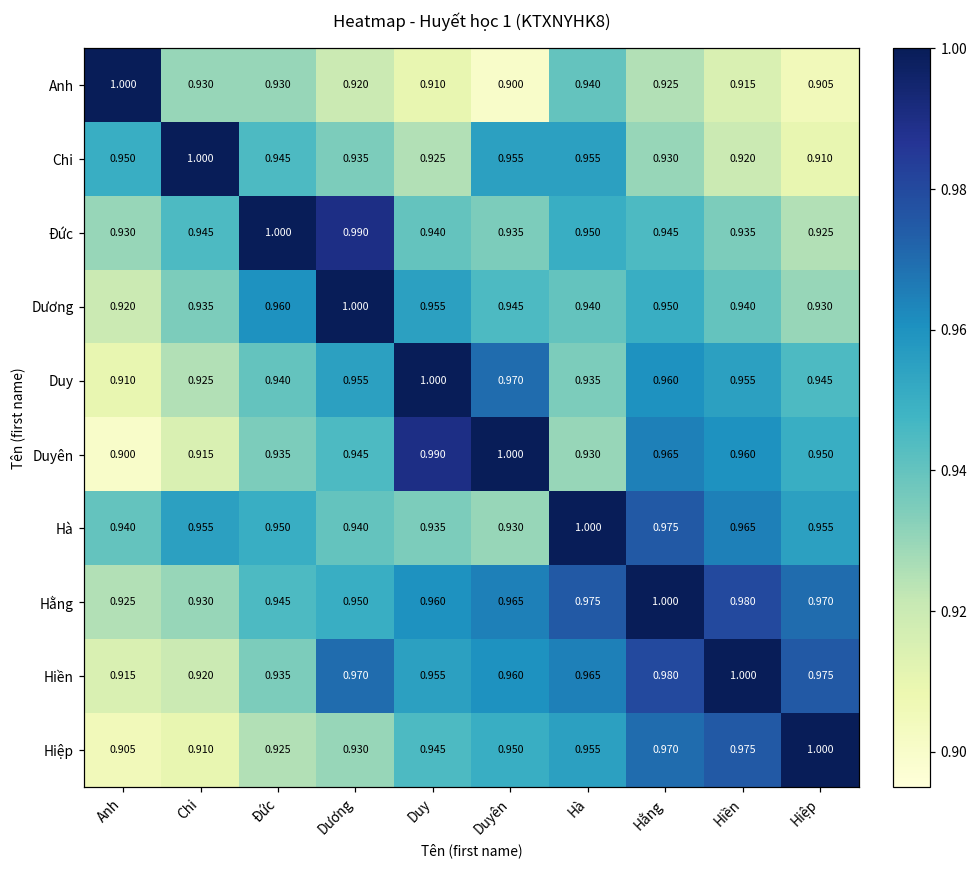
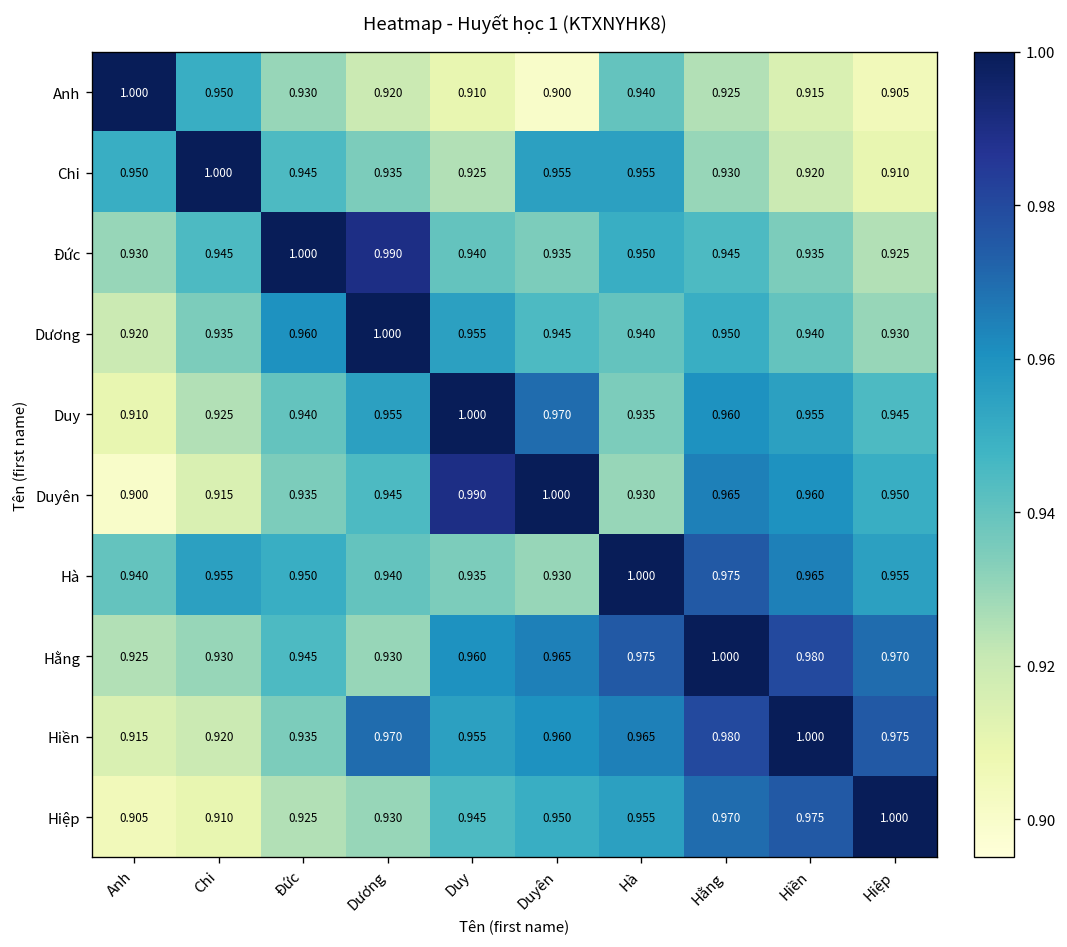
Anh, Chi: 0.930 -> 0.950
Hằng, Dương: 0.950 -> 0.930
